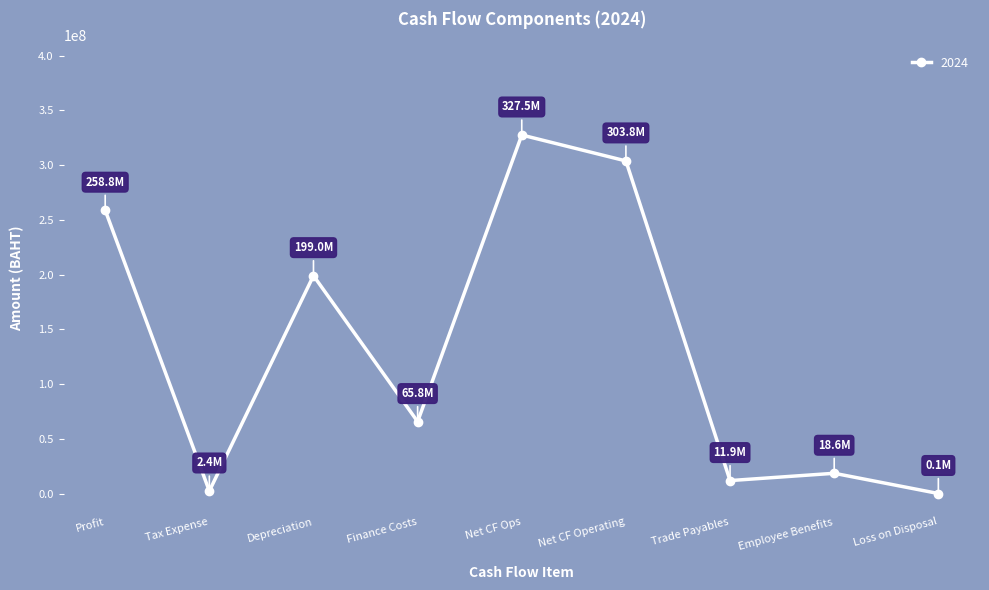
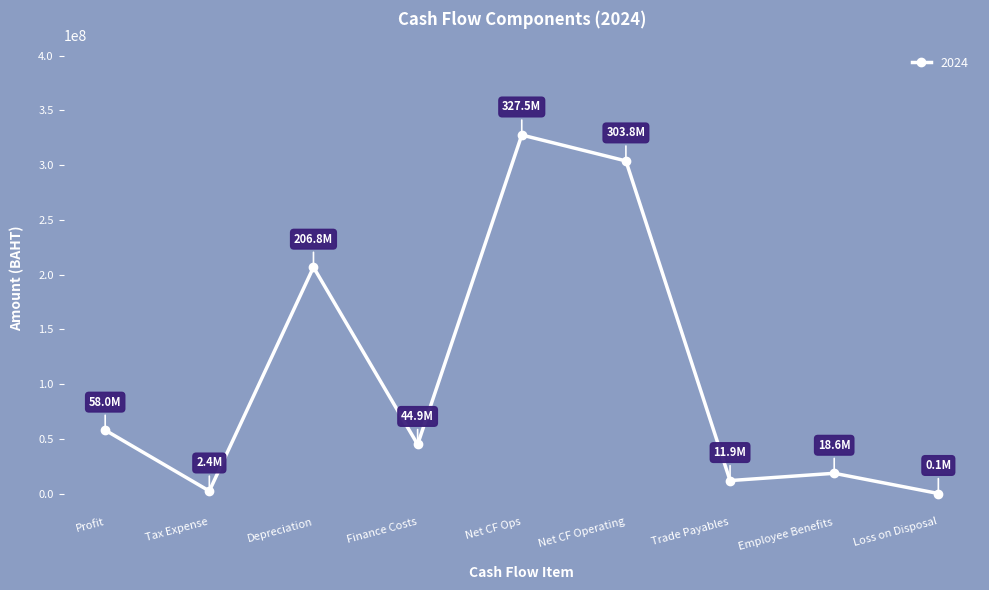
Profit: 258.8M -> 58.0M
Depreciation: 199.0M -> 206.8M
Finance Costs: 65.8M -> 44.9M
